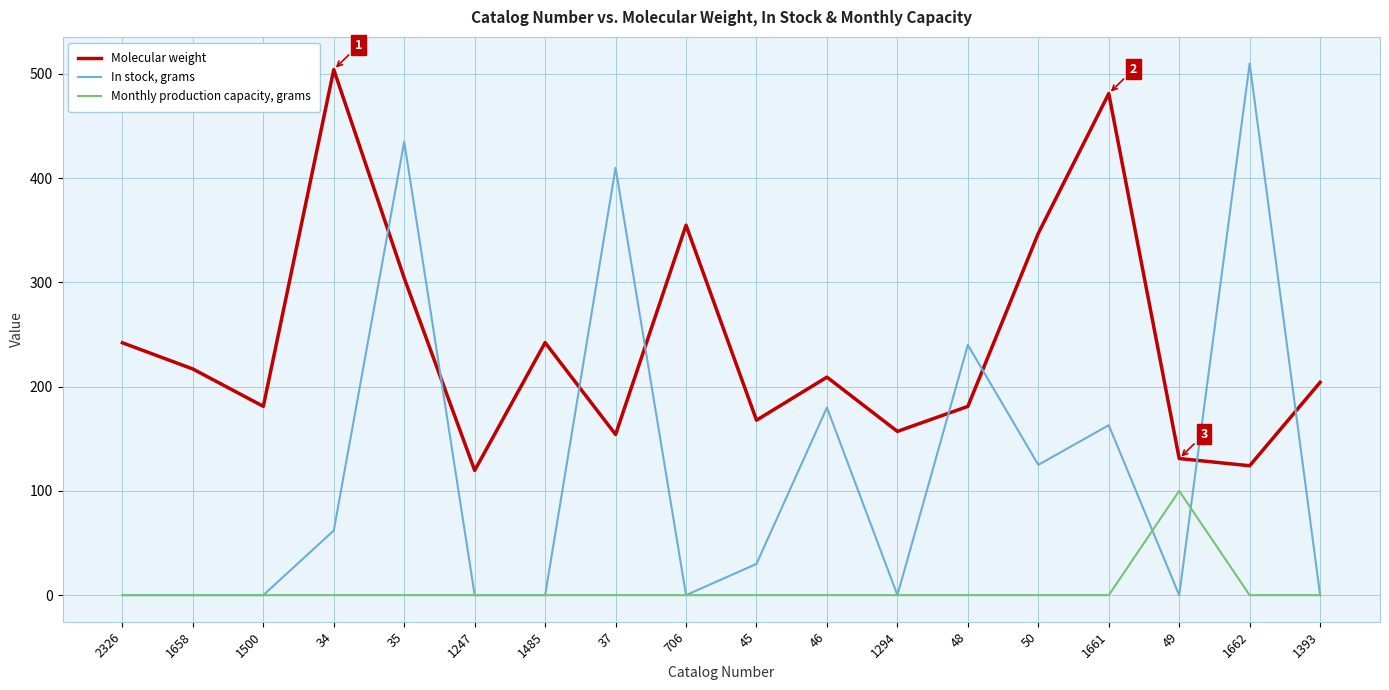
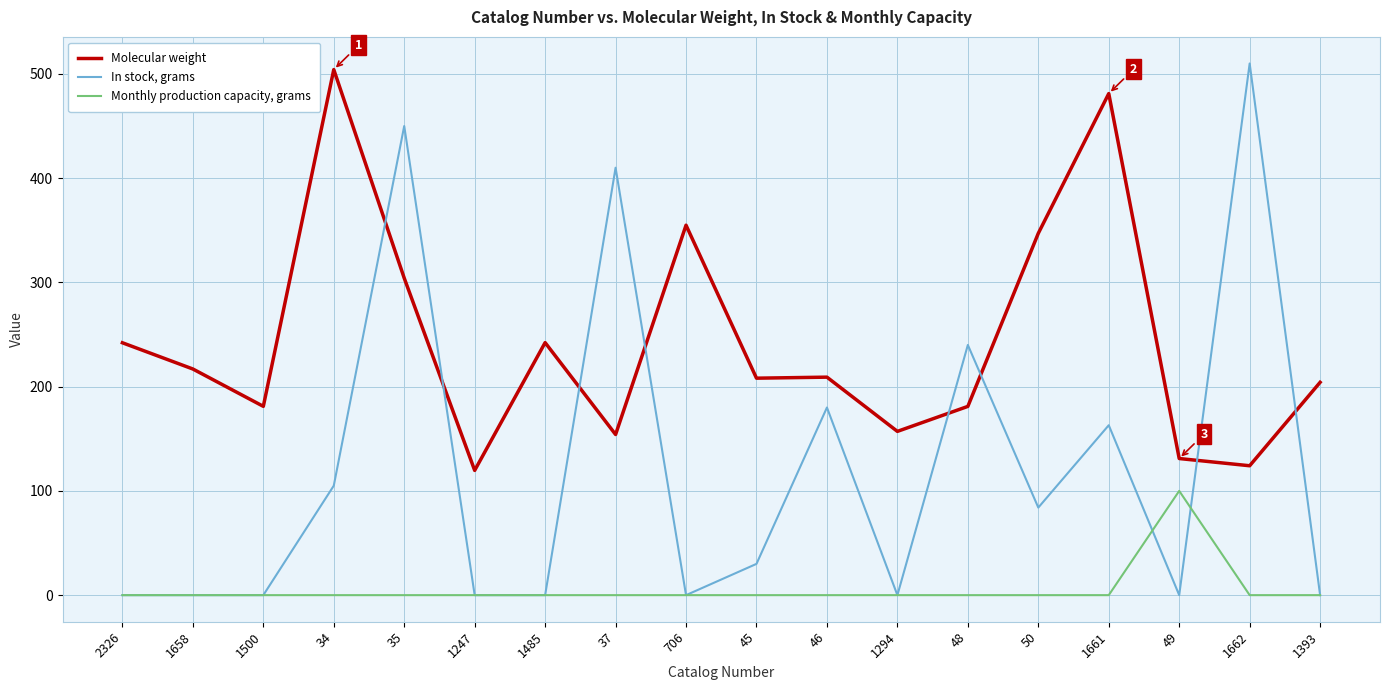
In stock, grams, 34: 62 -> 105
In stock, grams, 35: 435 -> 450
Molecular weight, 45: 168 -> 208
In stock, grams, 50: 125 -> 84
